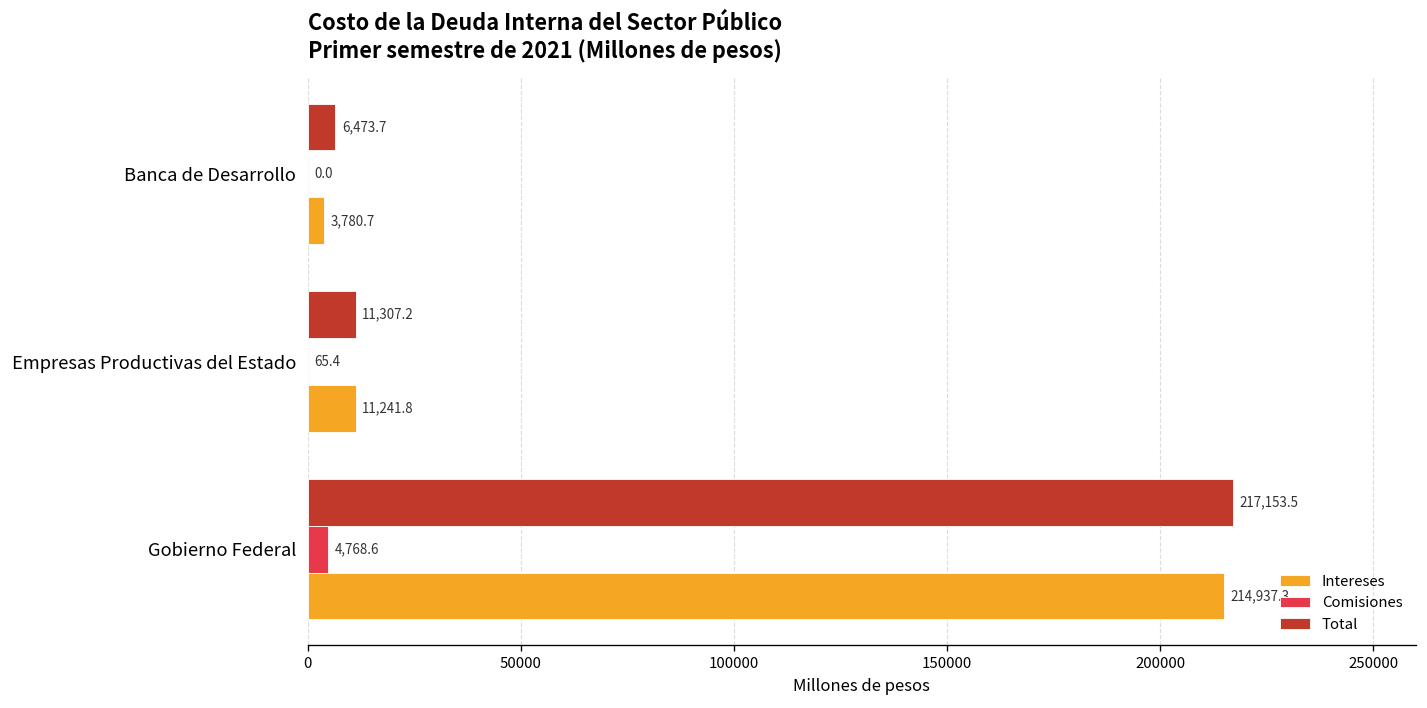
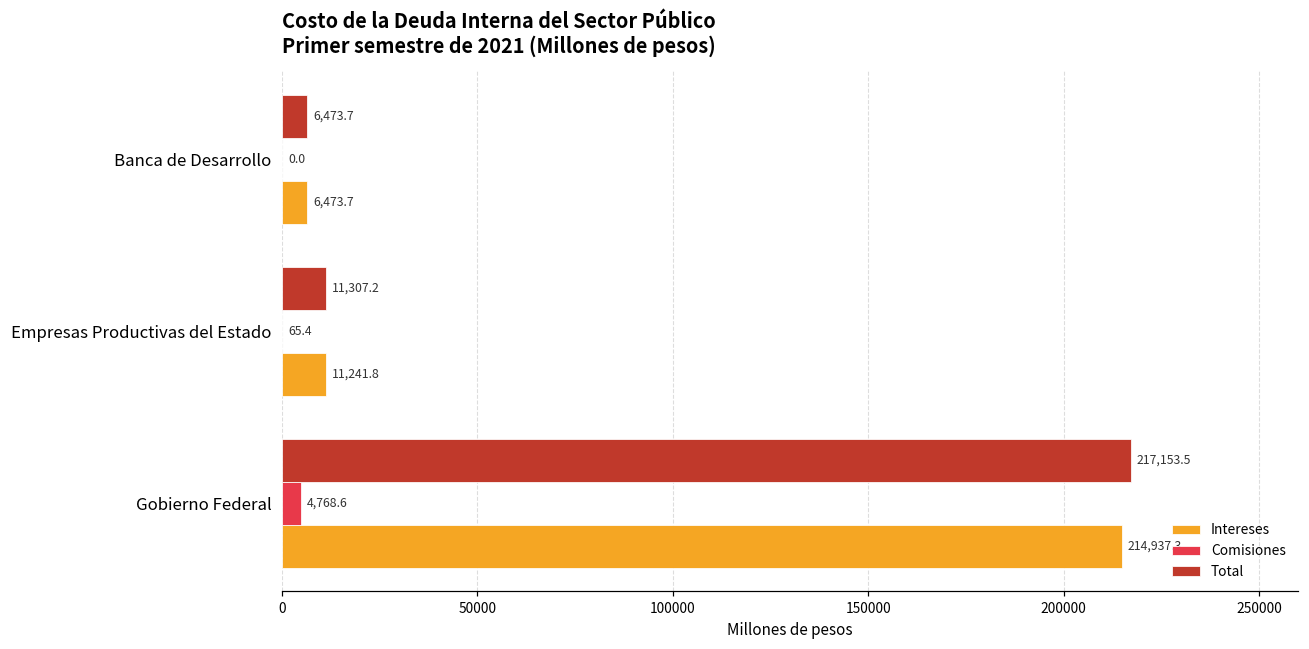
Intereses, Banca de Desarrollo: 3,780.7 -> 6,473.7
